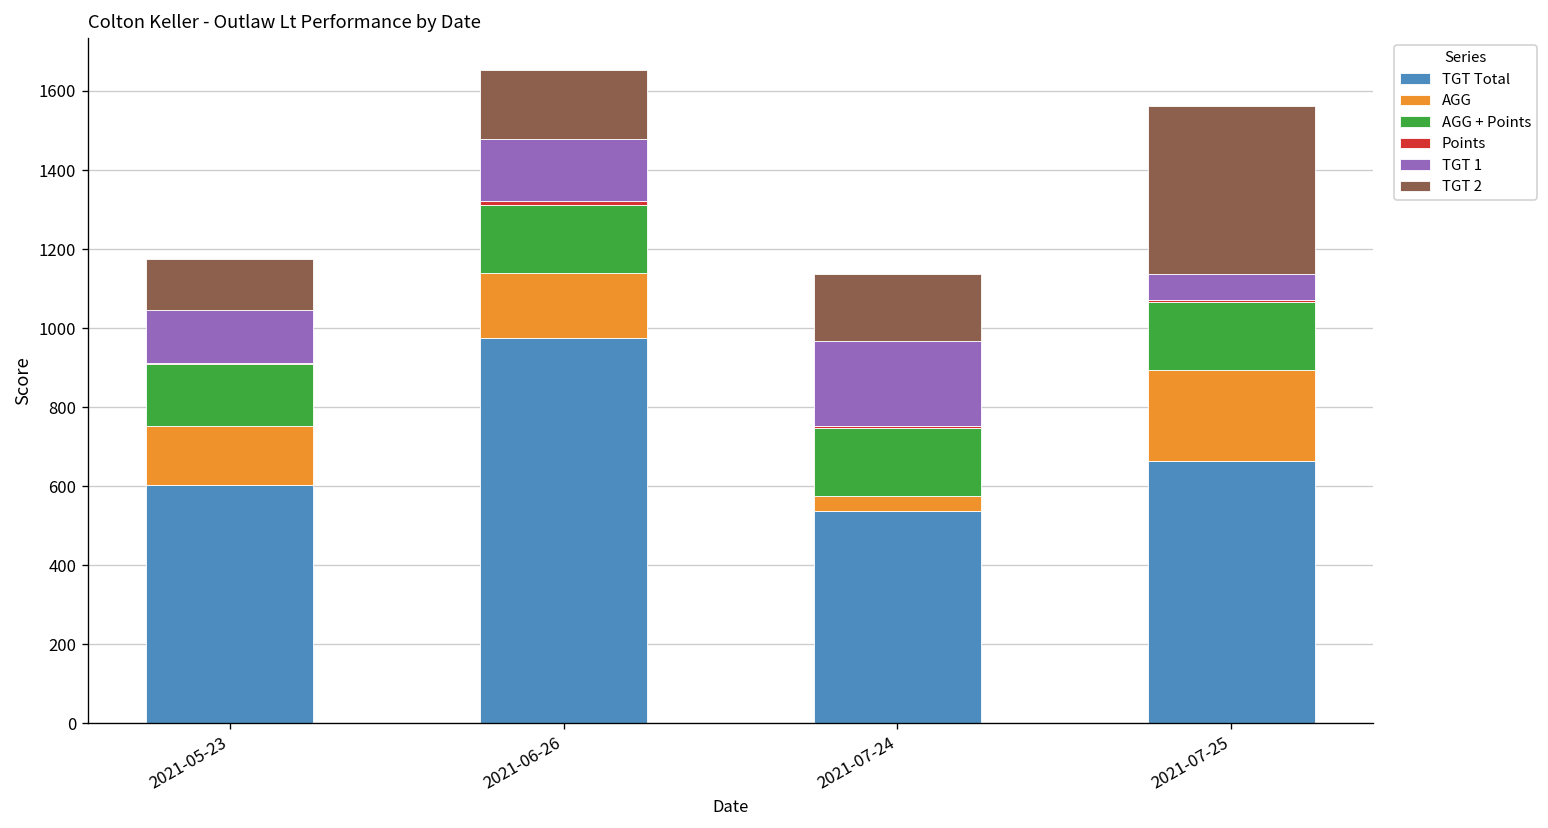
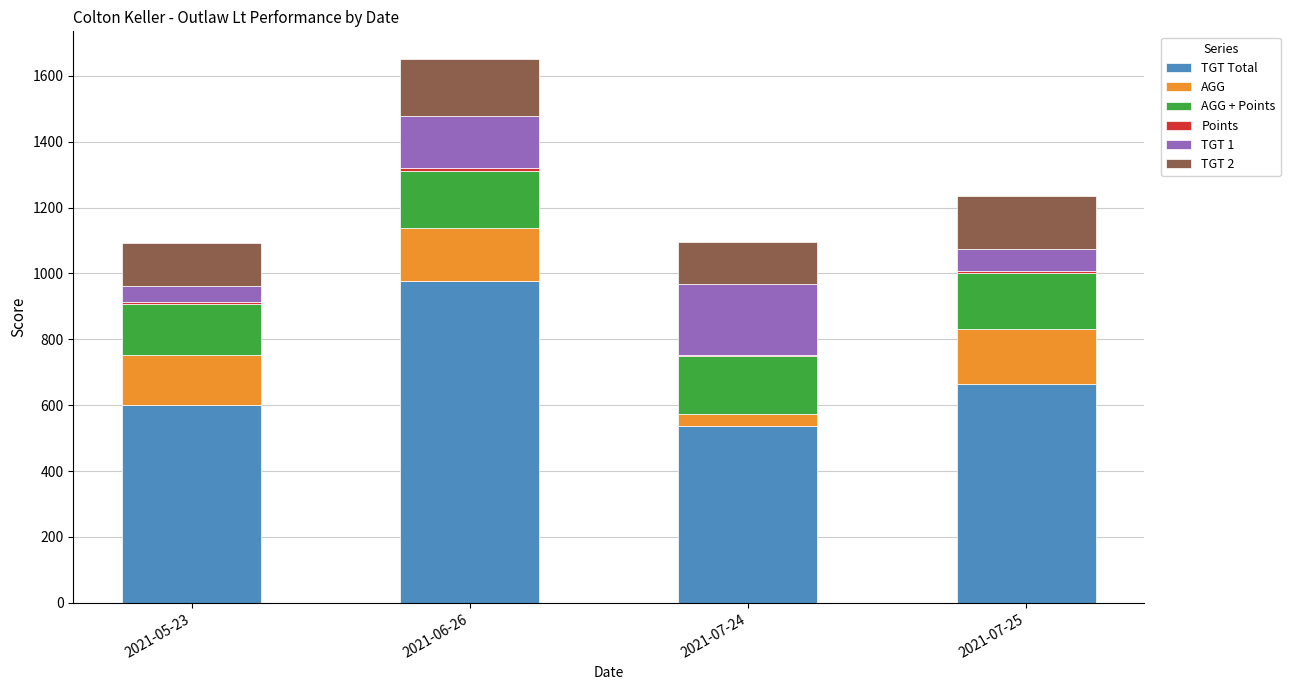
TGT 1, 2021-05-23: 130 -> 50
TGT 2, 2021-07-24: 170 -> 130
AGG, 2021-07-25: 230 -> 170
TGT 2, 2021-07-25: 430 -> 160
